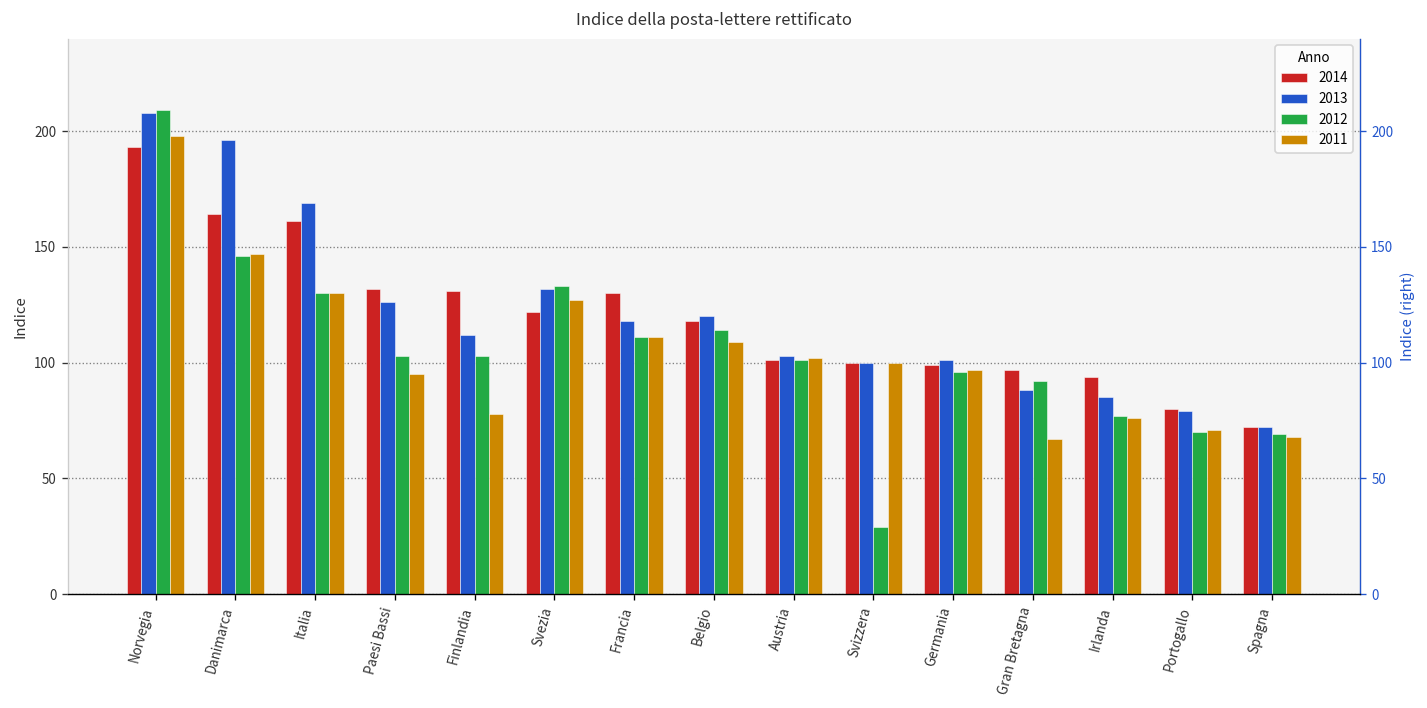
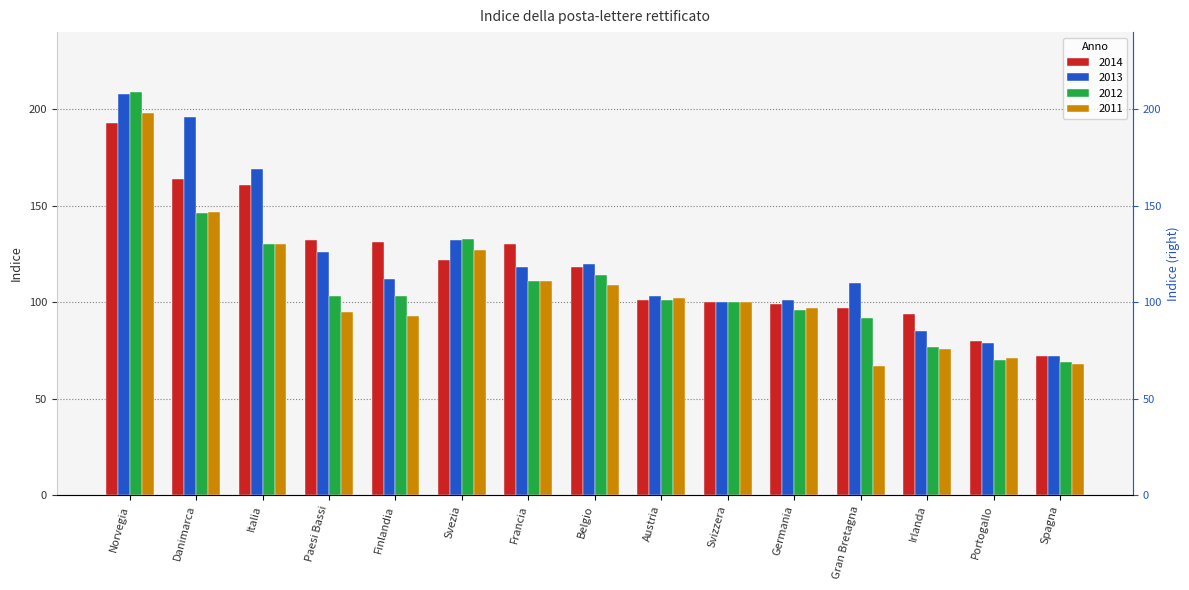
2011, Finlandia: 78 -> 93
2012, Svizzera: 29 -> 100
2013, Gran Bretagna: 88 -> 110
